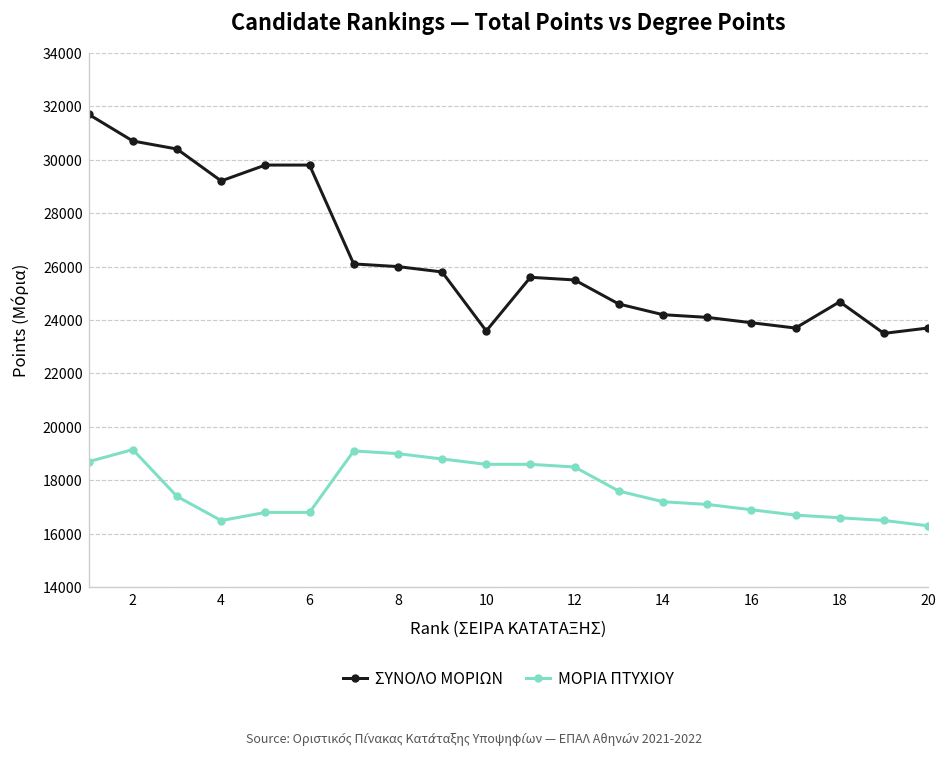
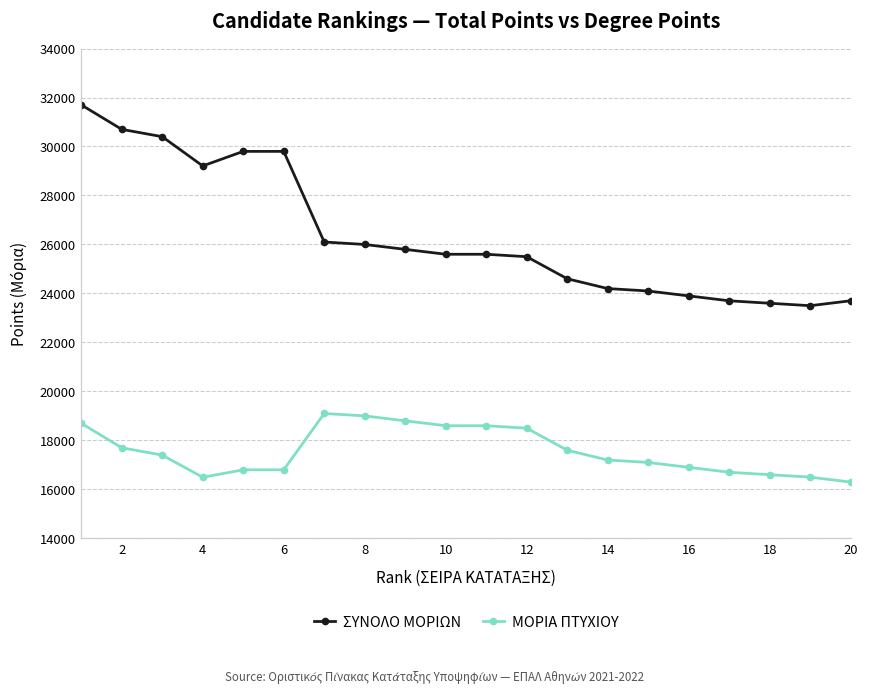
ΜΟΡΙΑ ΠΤΥΧΙΟΥ, 2: 19200 -> 17700
ΣΥΝΟΛΟ ΜΟΡΙΩΝ, 10: 23600 -> 25600
ΣΥΝΟΛΟ ΜΟΡΙΩΝ, 18: 24700 -> 23600
